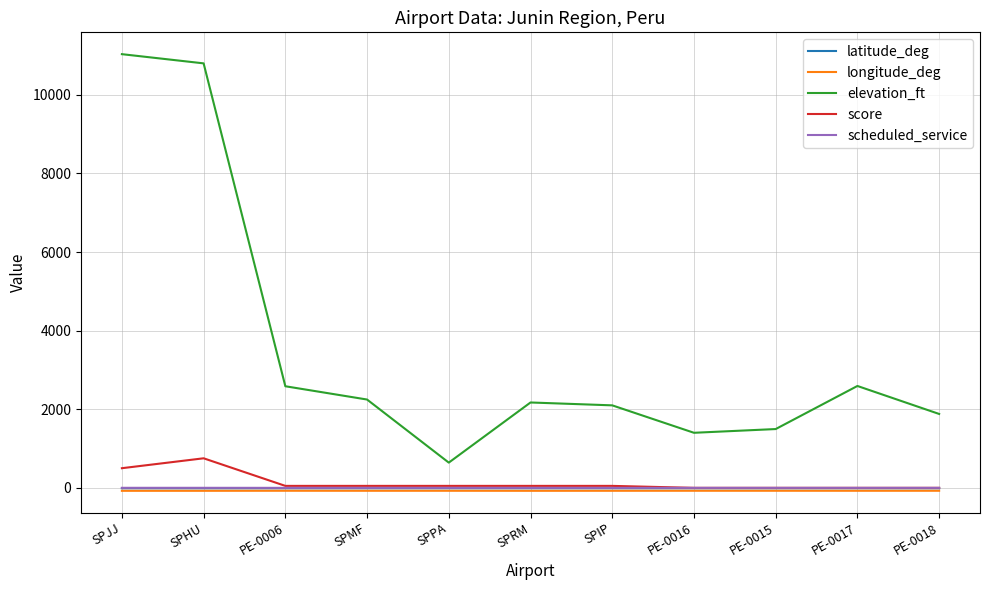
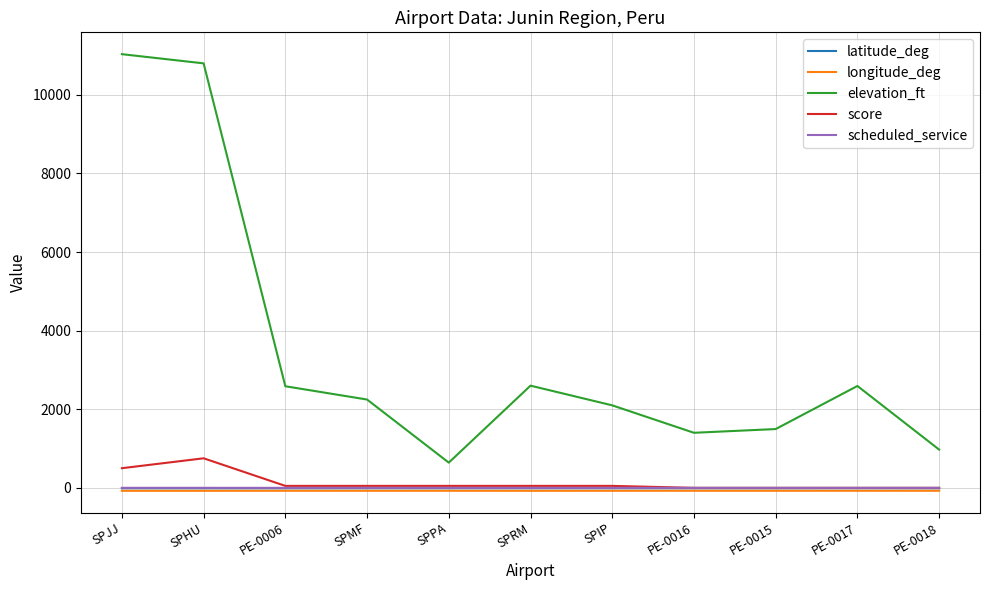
elevation_ft, SPRM: 2200 -> 2600
elevation_ft, PE-0018: 1900 -> 1000
